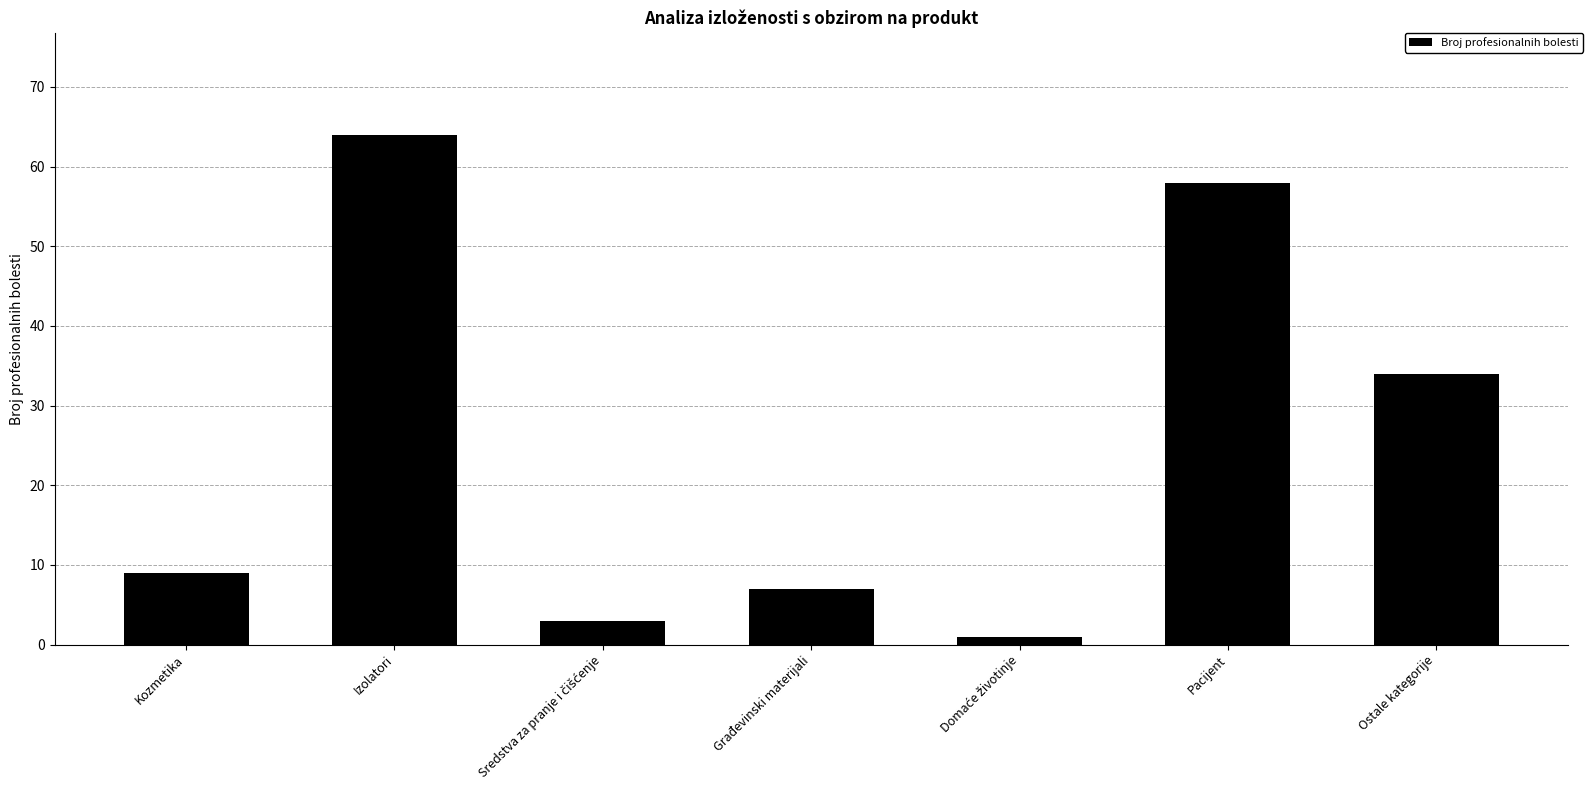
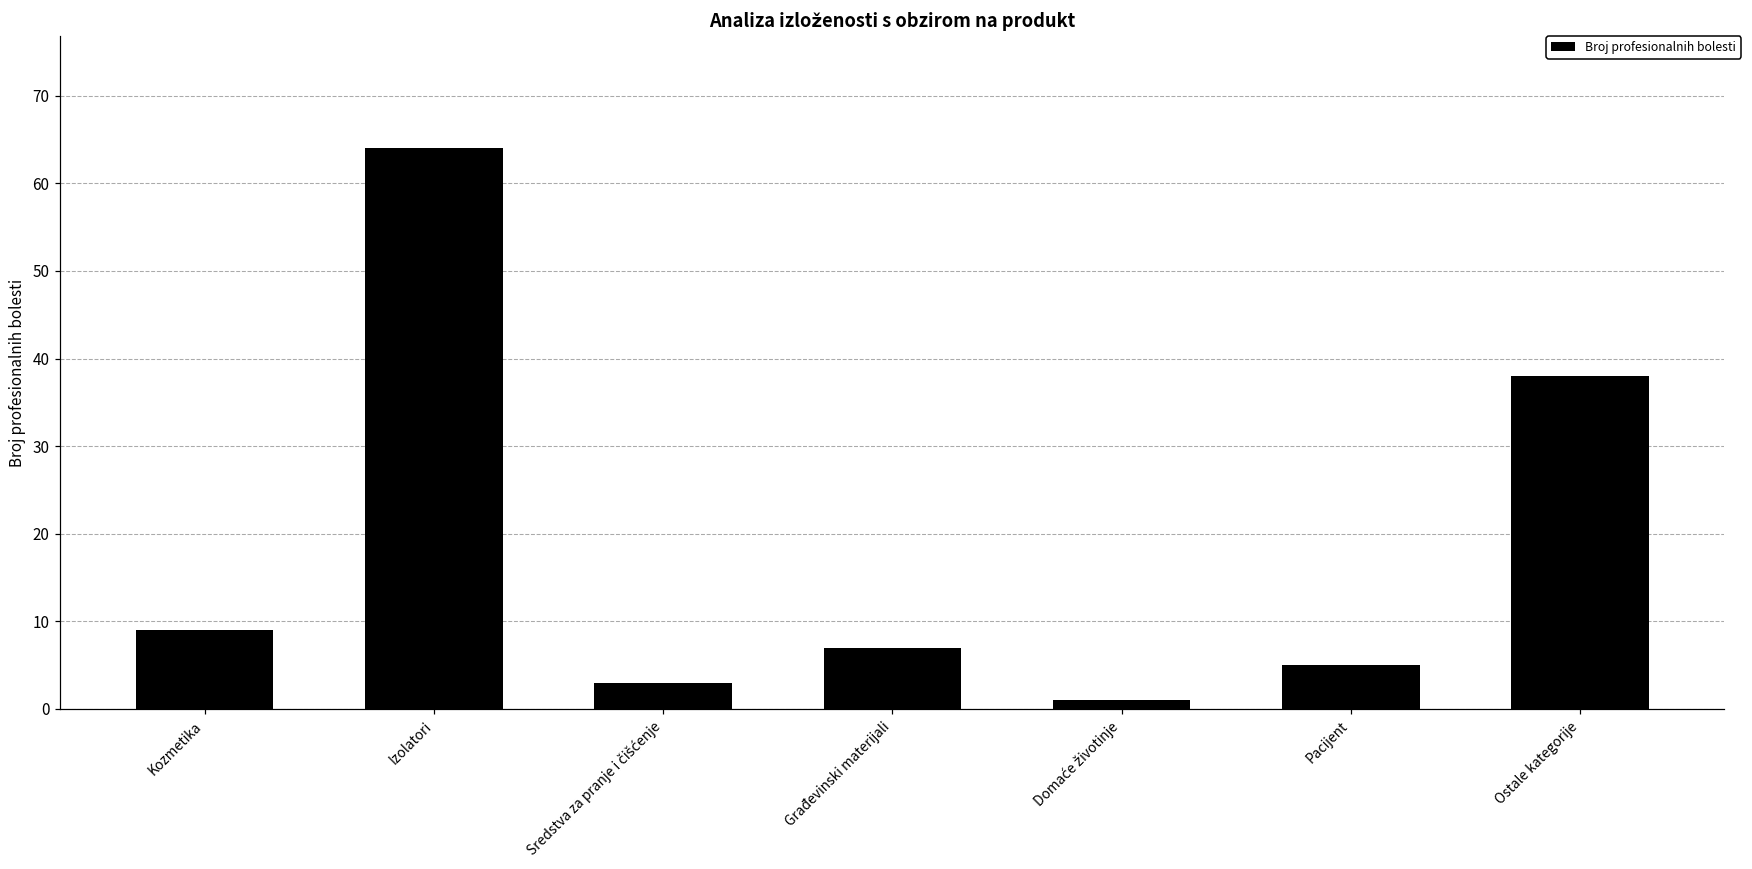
Pacijent: 58 -> 5
Ostale kategorije: 34 -> 38
